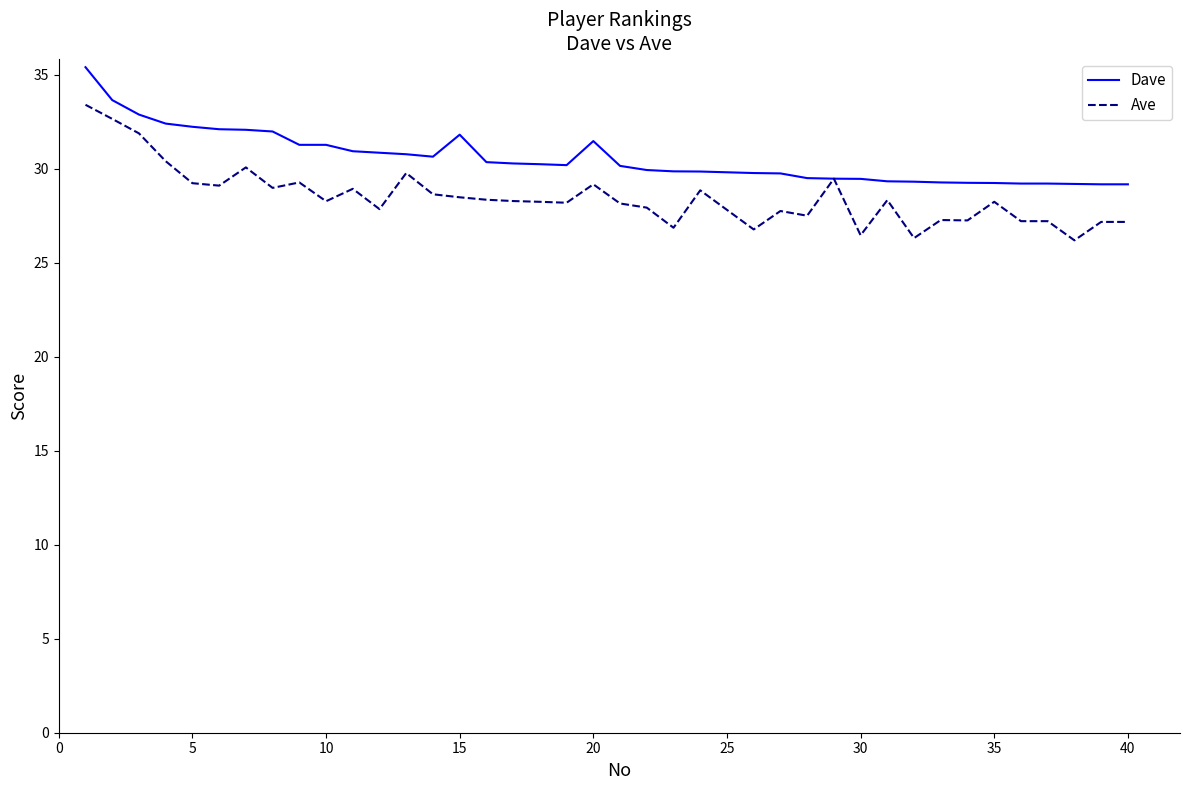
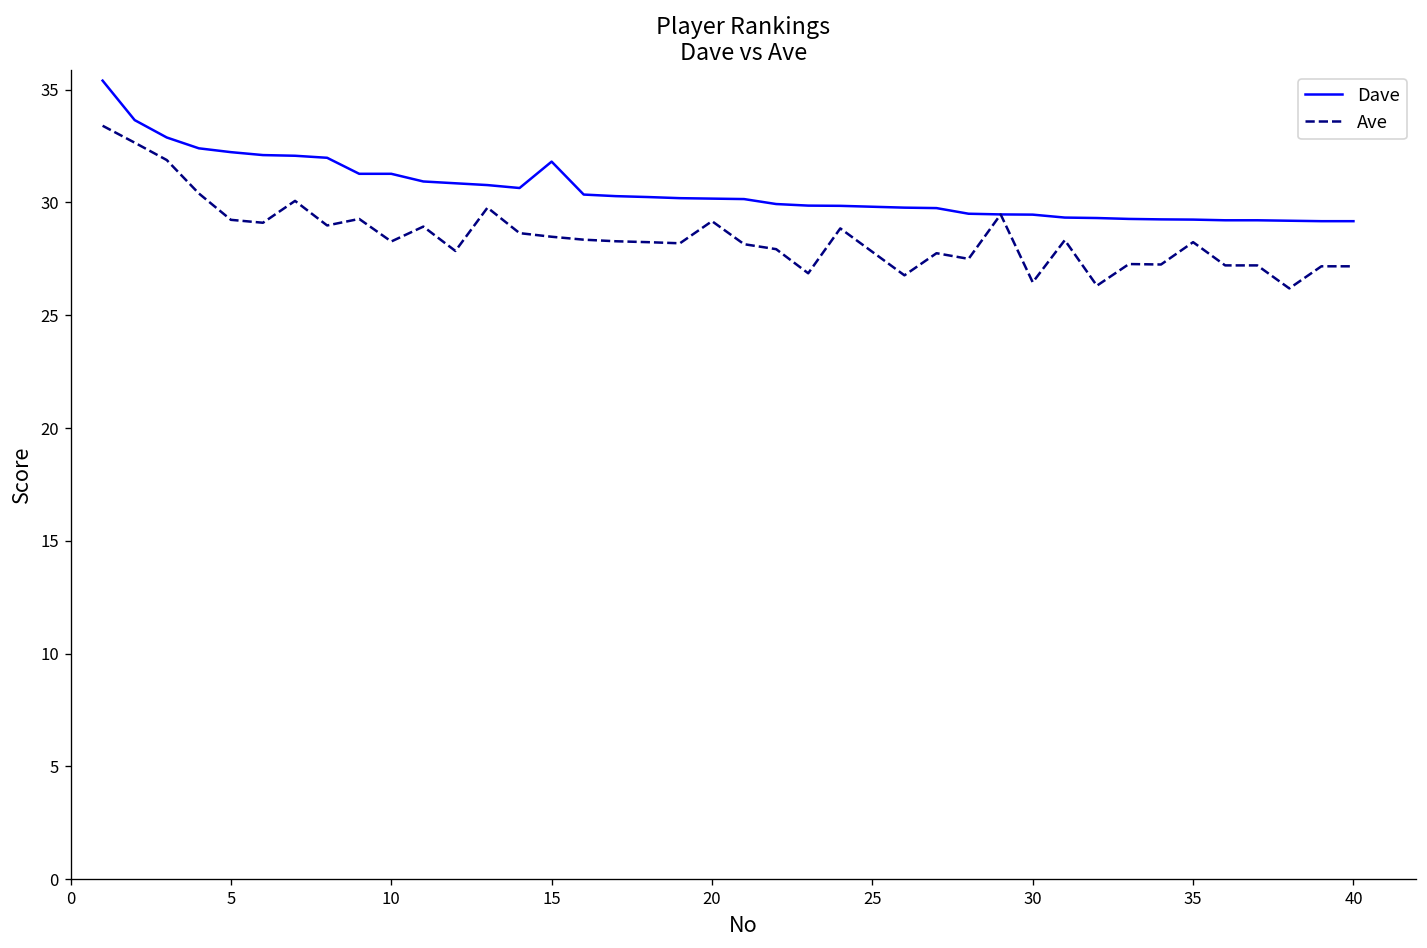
Dave, 20: 31.5 -> 30.2
